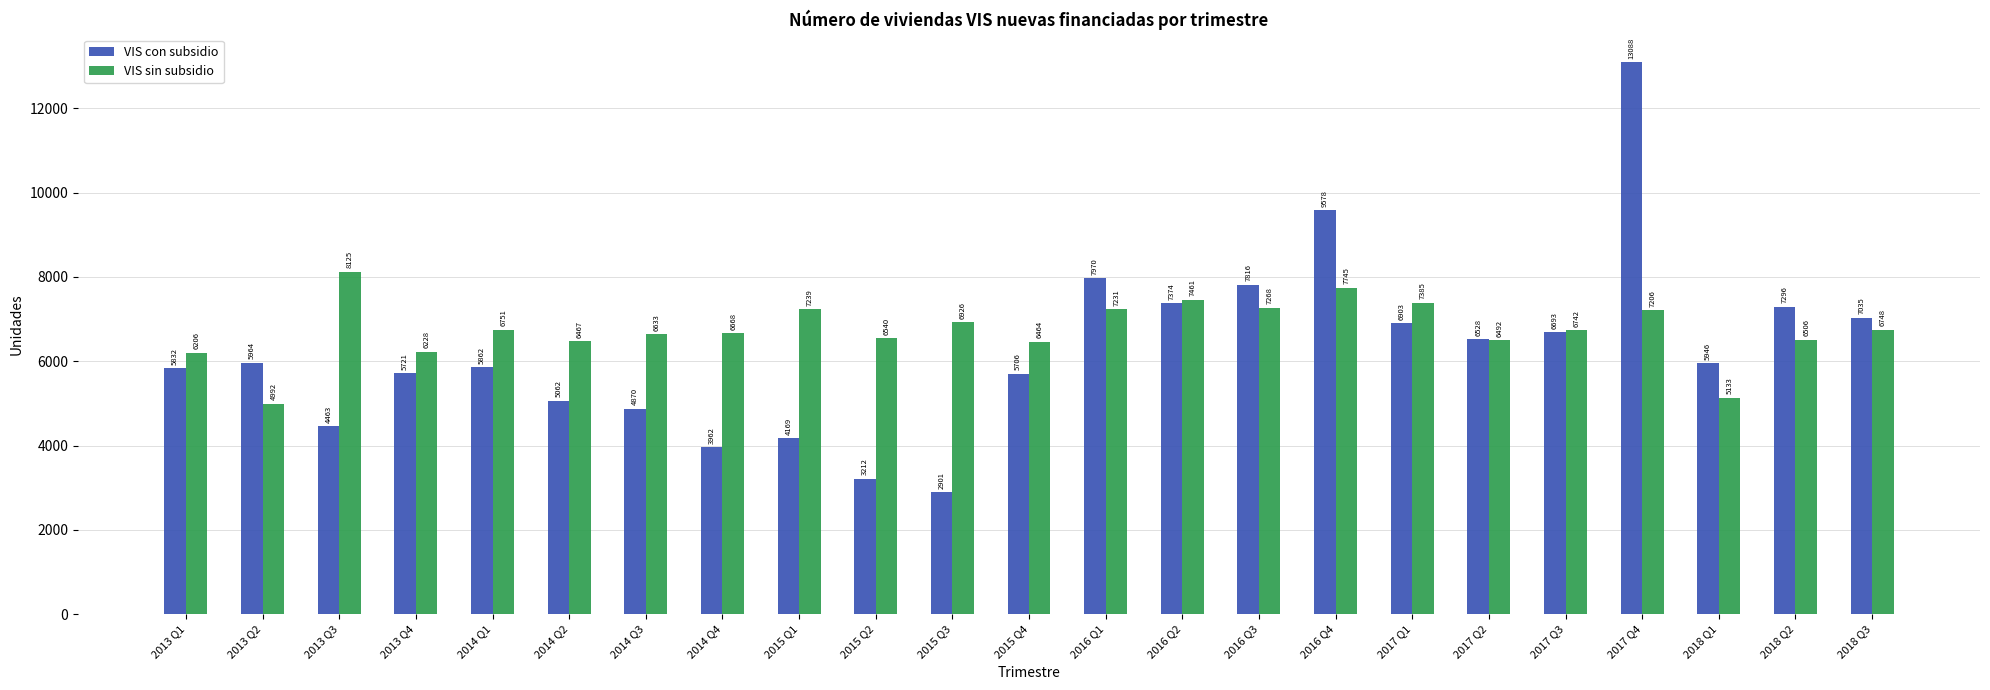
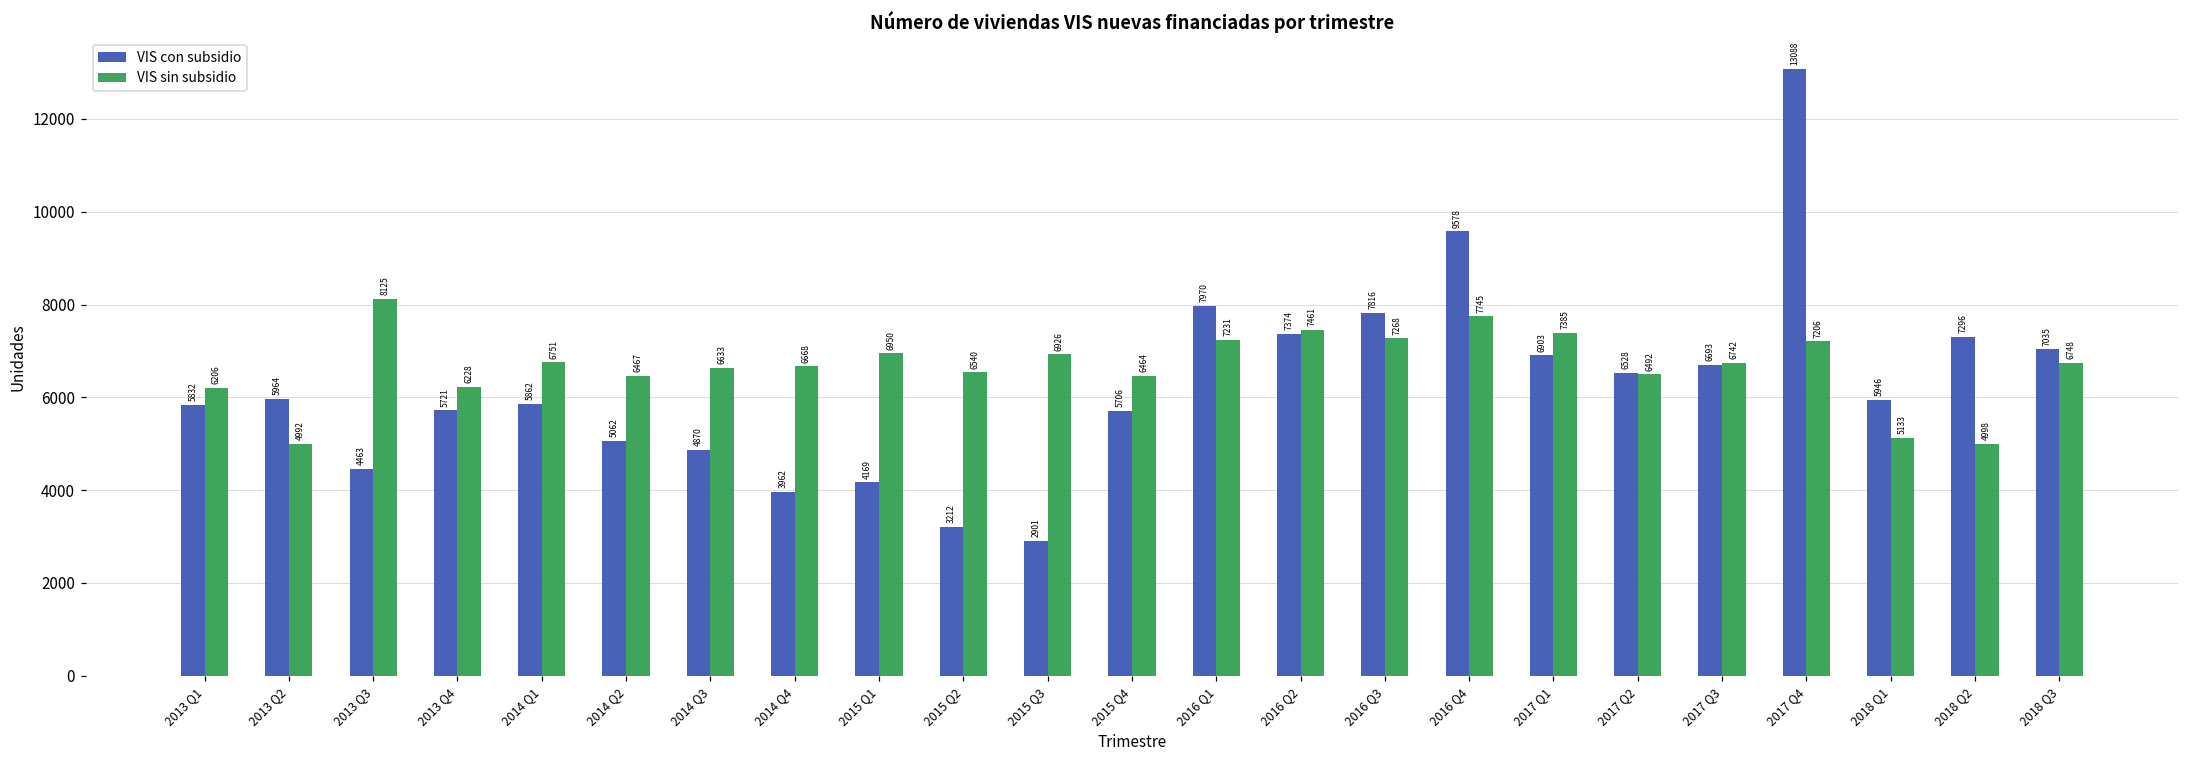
VIS sin subsidio, 2015 Q1: 7239 -> 6950
VIS sin subsidio, 2018 Q2: 6506 -> 4998
